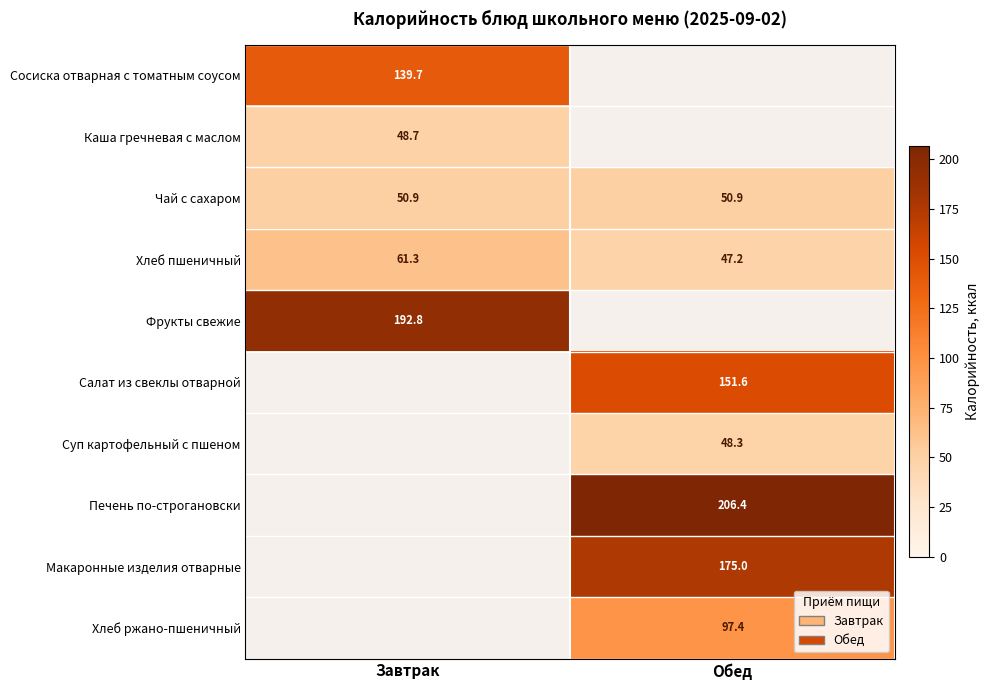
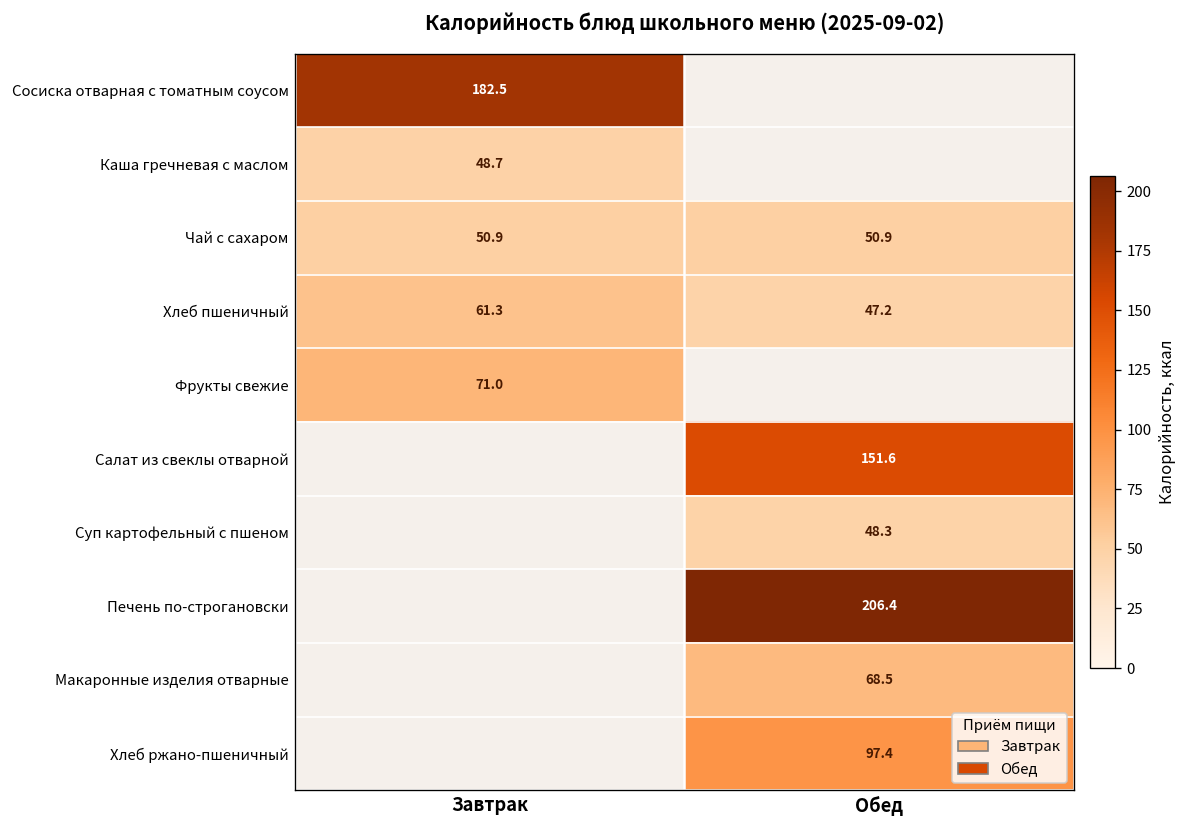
Сосиска отварная с томатным соусом, Завтрак: 139.7 -> 182.5
Фрукты свежие, Завтрак: 192.8 -> 71.0
Макаронные изделия отварные, Обед: 175.0 -> 68.5
